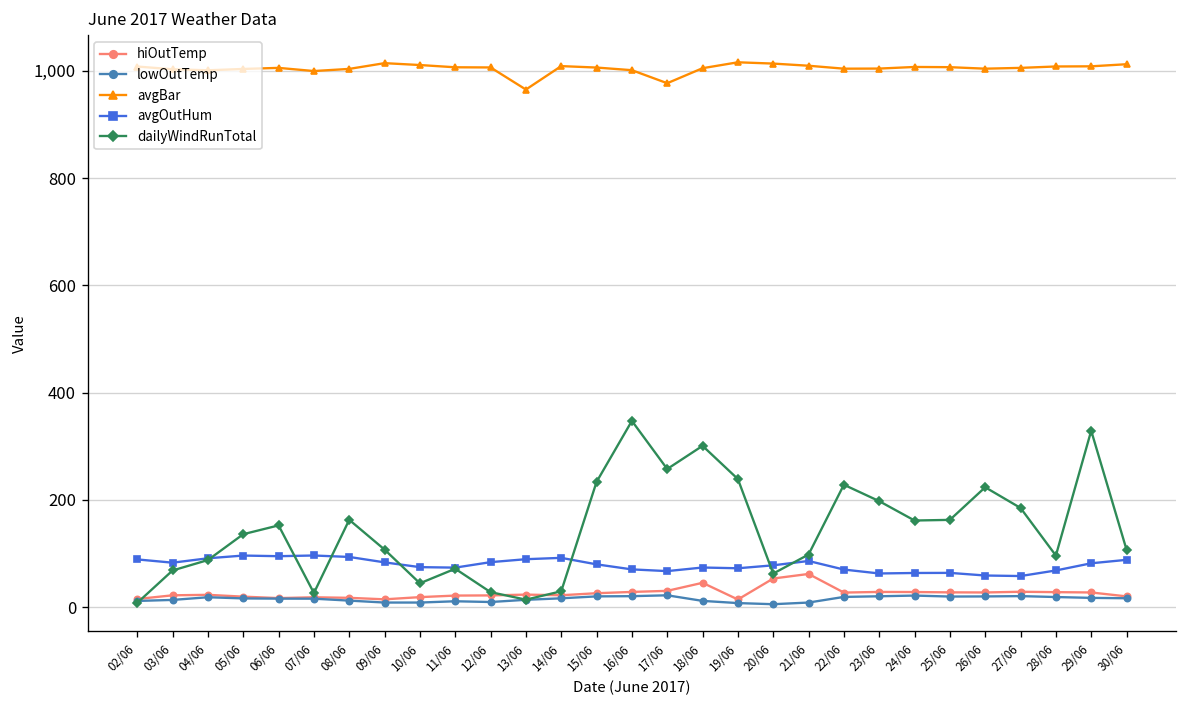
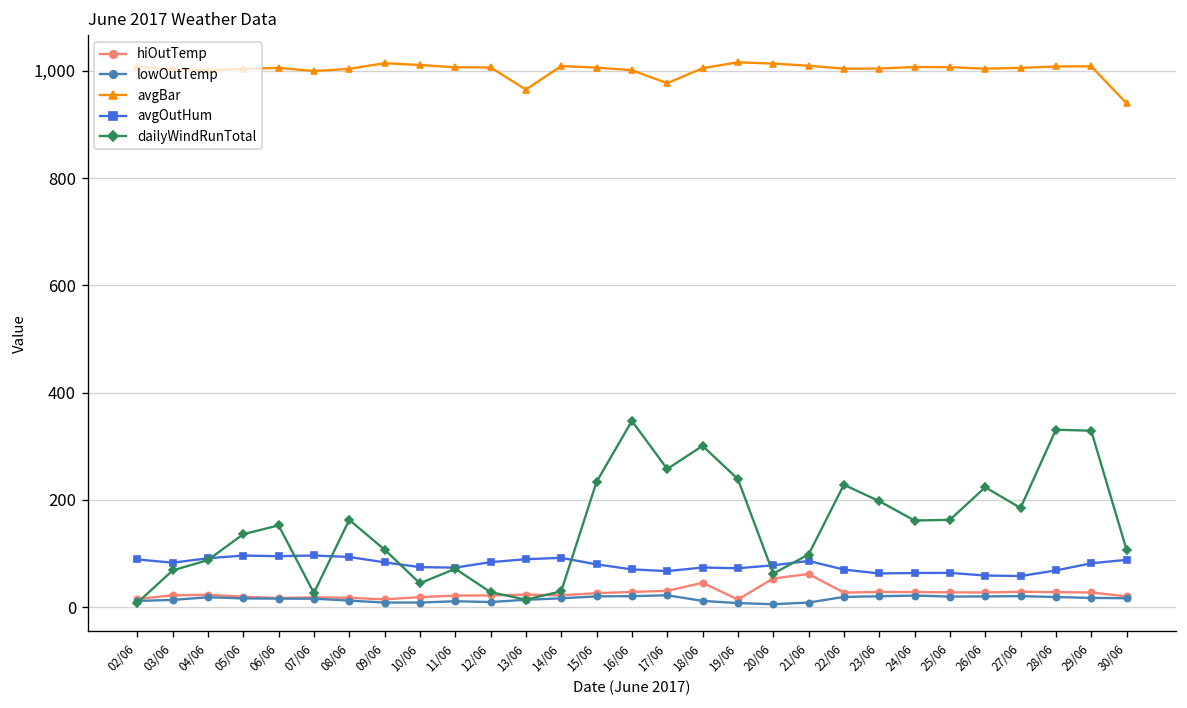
dailyWindRunTotal, 28/06: 100 -> 330
avgBar, 30/06: 1,010 -> 940
